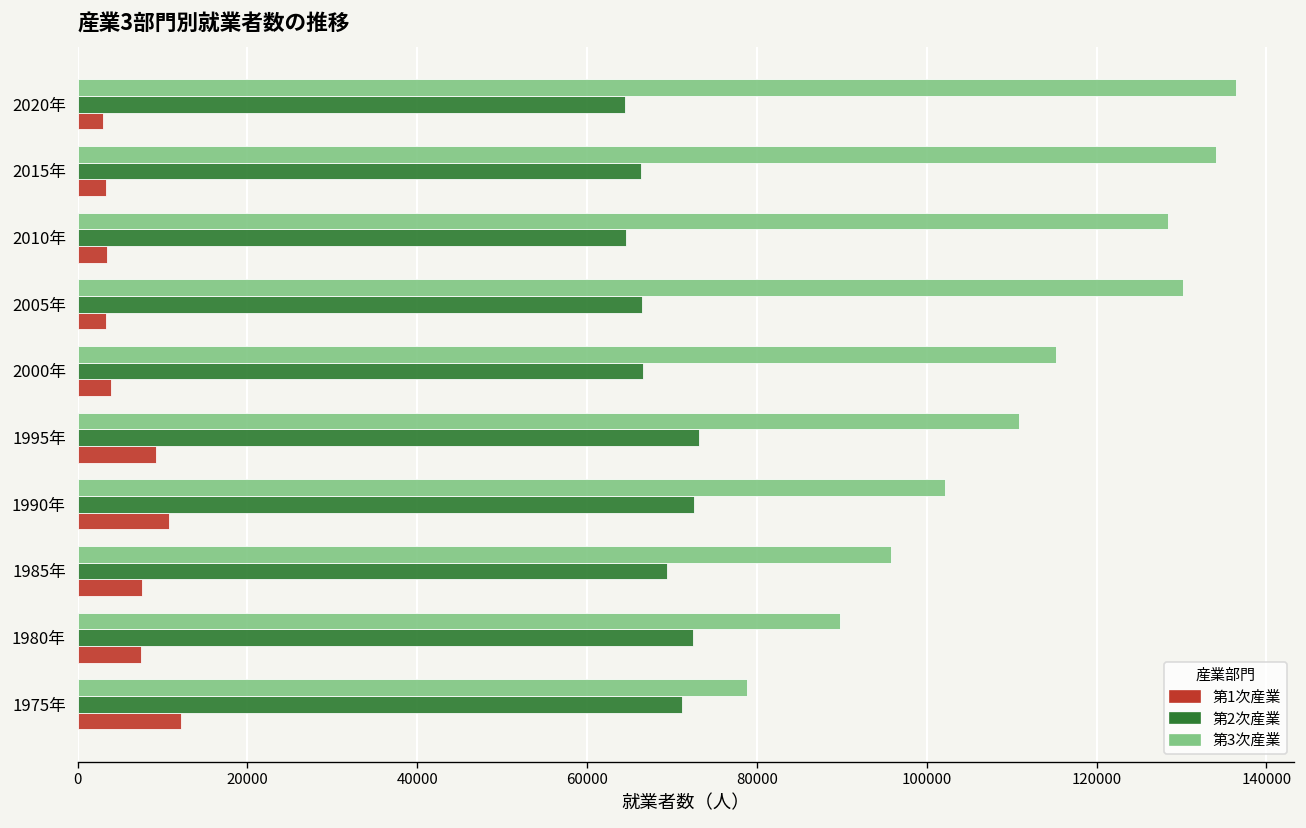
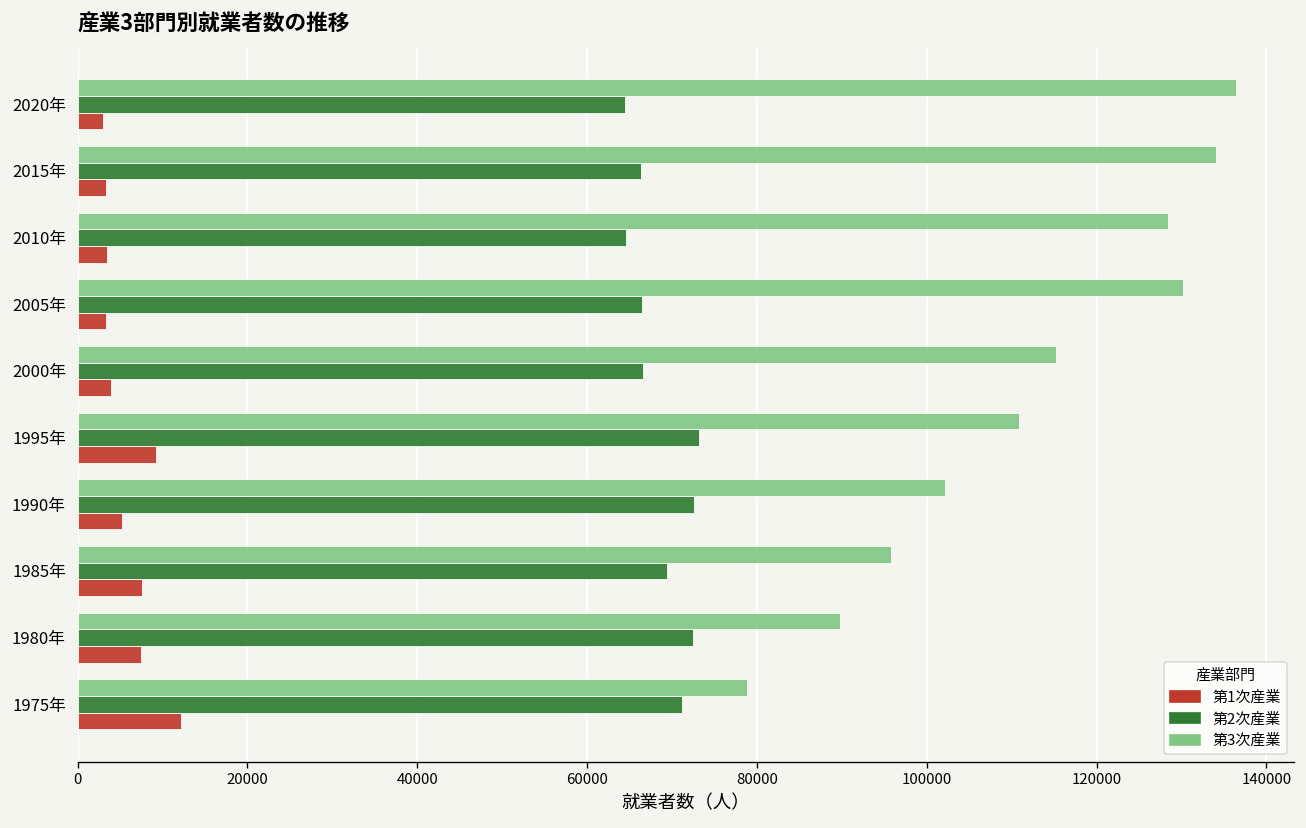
第1次産業, 1990年: 11000 -> 5000
